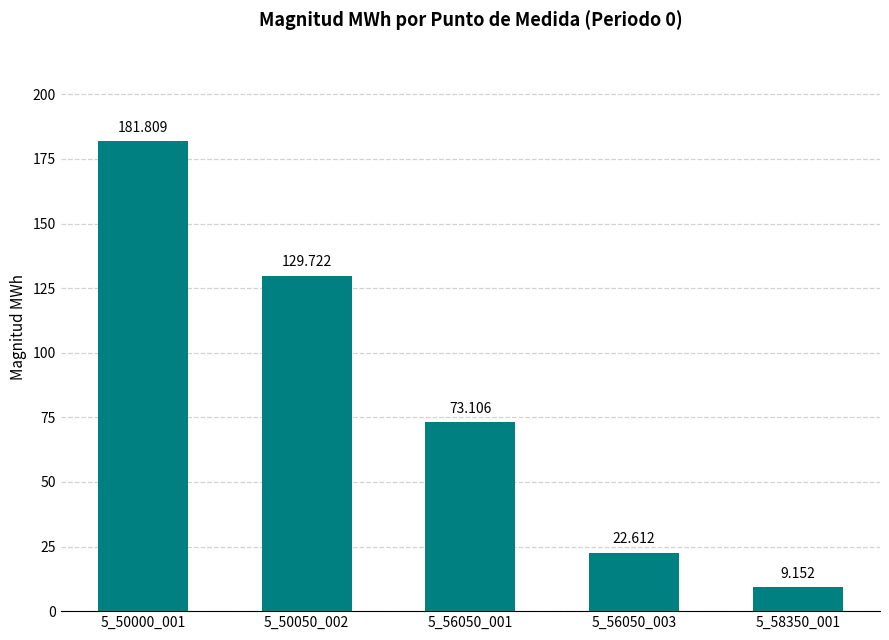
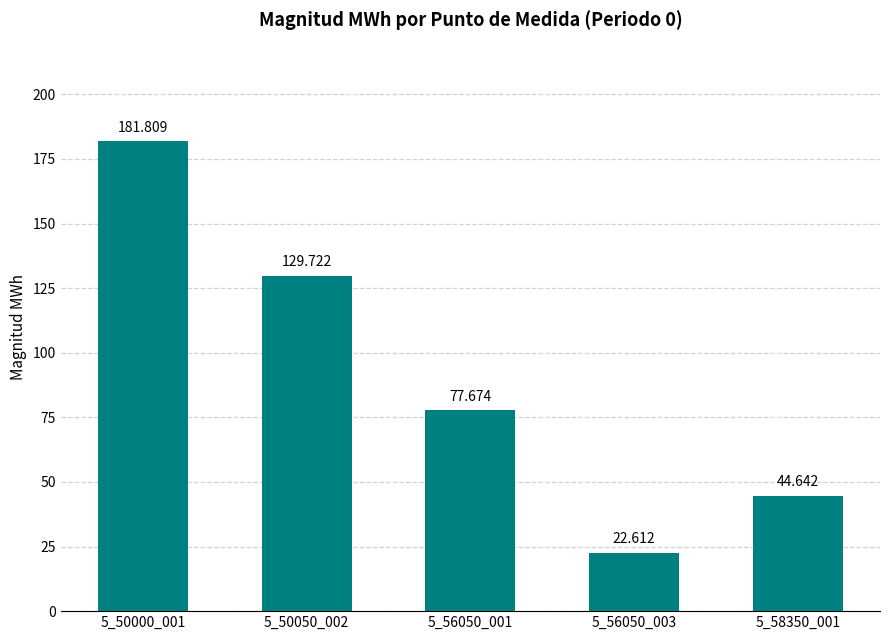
5_56050_001: 73.106 -> 77.674
5_58350_001: 9.152 -> 44.642
